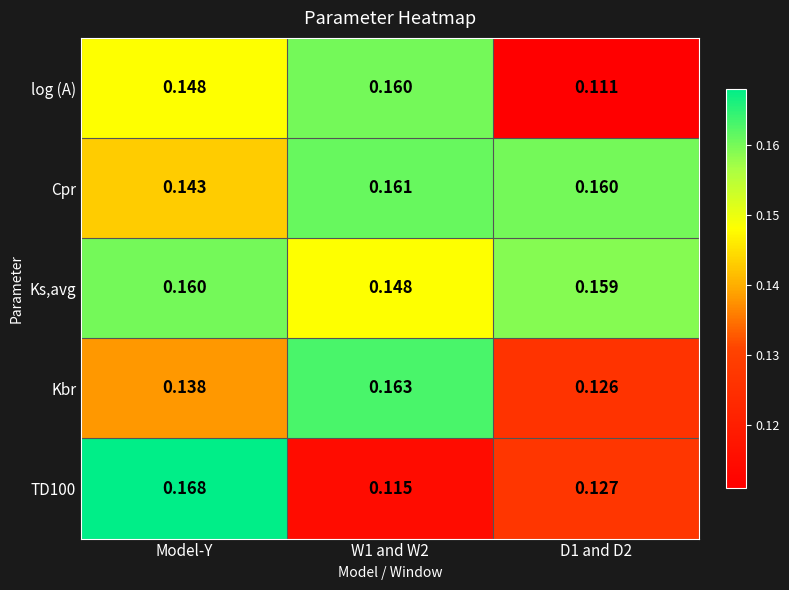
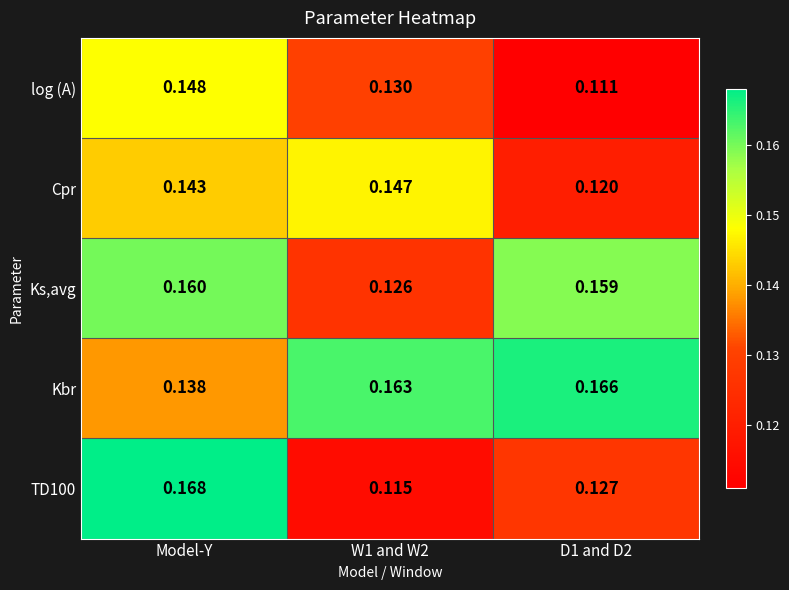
log (A), W1 and W2: 0.160 -> 0.130
Cpr, W1 and W2: 0.161 -> 0.147
Cpr, D1 and D2: 0.160 -> 0.120
Ks,avg, W1 and W2: 0.148 -> 0.126
Kbr, D1 and D2: 0.126 -> 0.166
